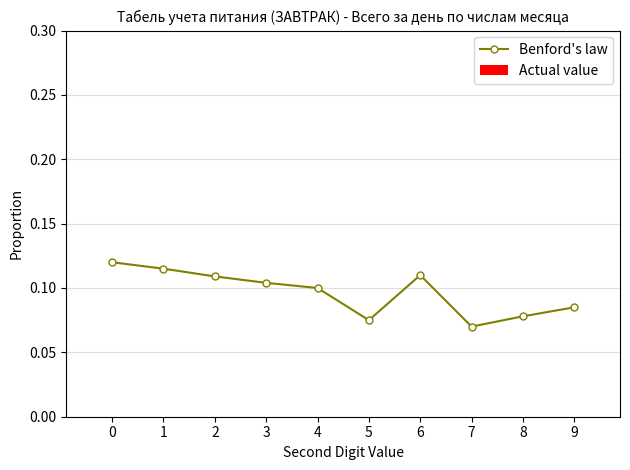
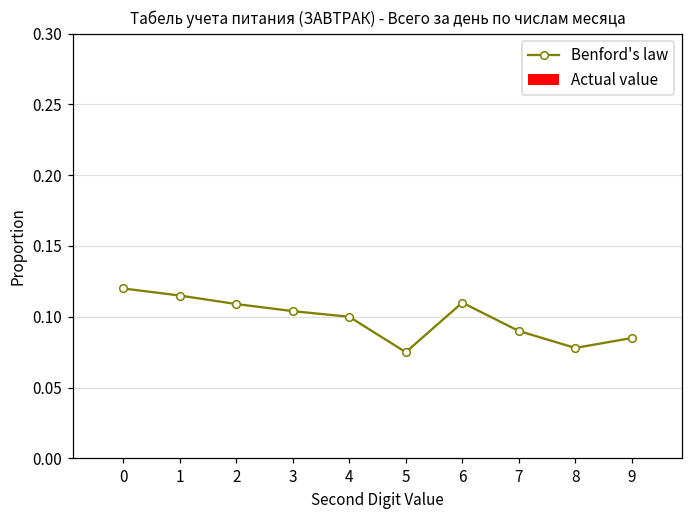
Benford's law, 7: 0.07 -> 0.09
